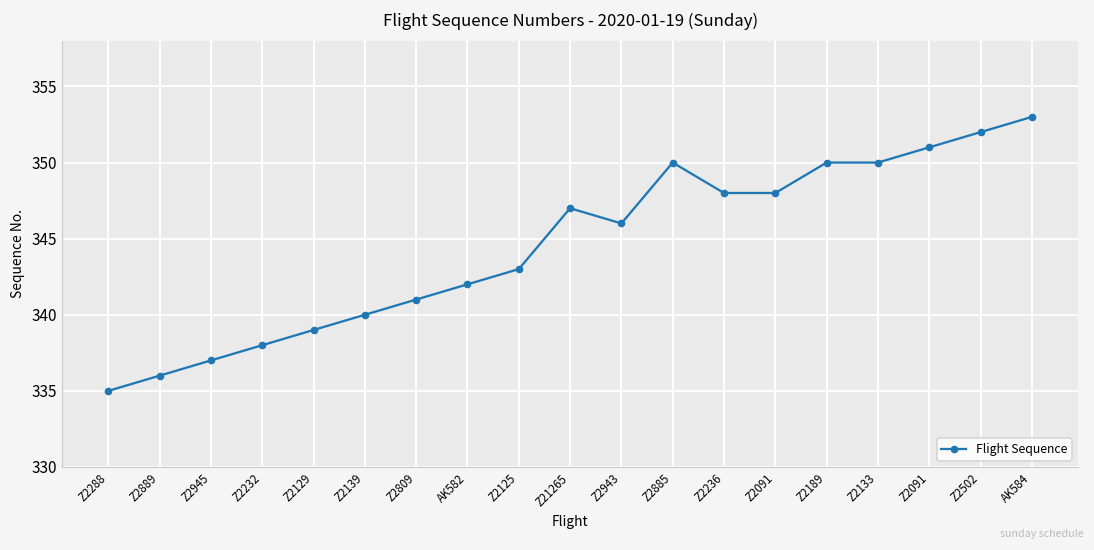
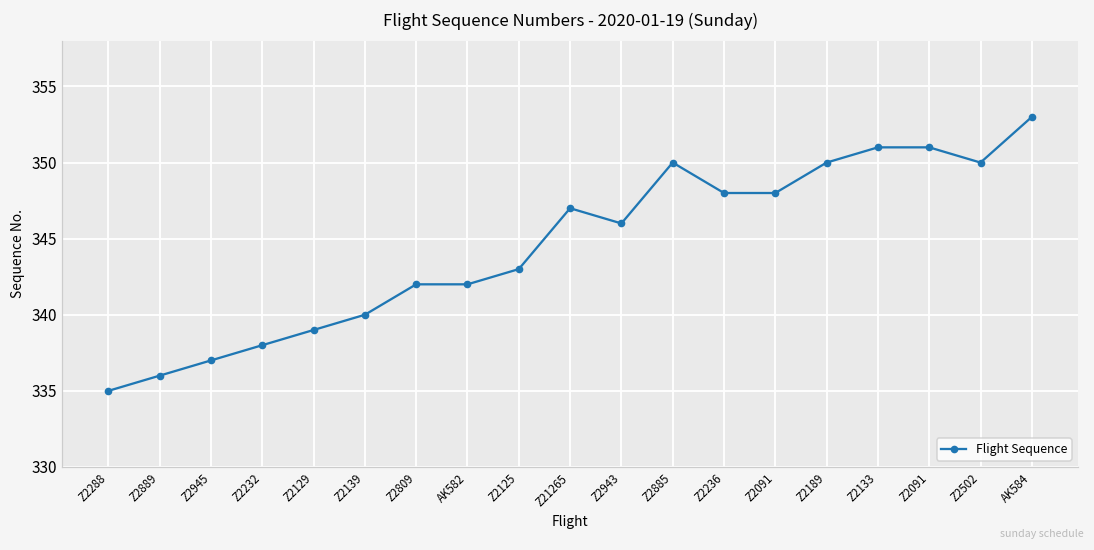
Z2809: 341 -> 342
Z2133: 350 -> 351
Z2502: 352 -> 350
